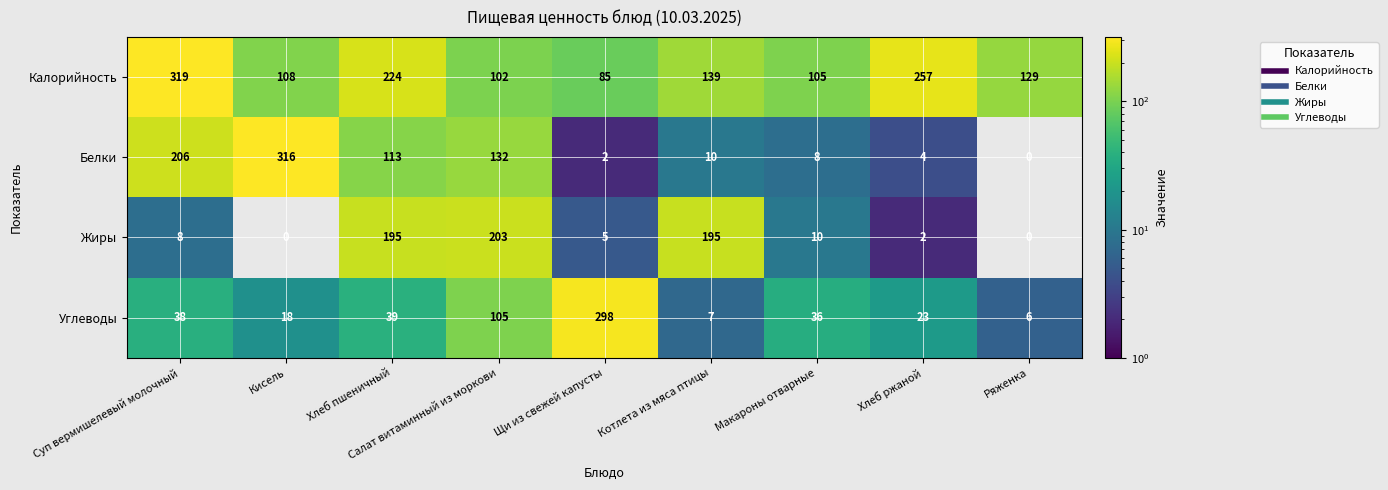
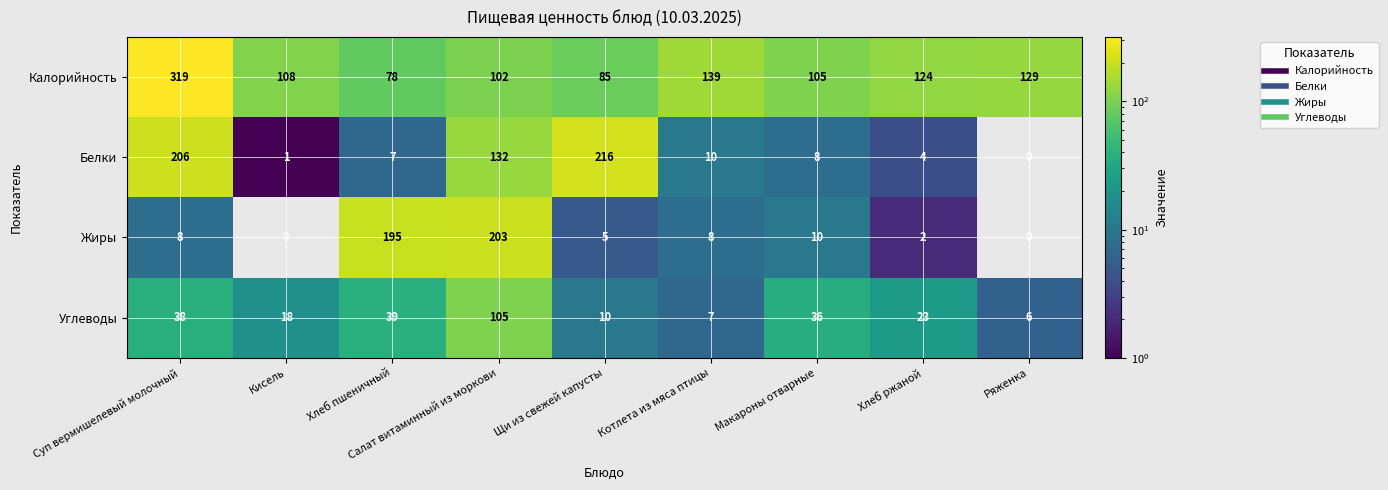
Калорийность, Хлеб пшеничный: 224 -> 78
Калорийность, Хлеб ржаной: 257 -> 124
Белки, Кисель: 316 -> 1
Белки, Хлеб пшеничный: 113 -> 7
Белки, Щи из свежей капусты: 2 -> 216
Жиры, Котлета из мяса птицы: 195 -> 8
Углеводы, Щи из свежей капусты: 298 -> 10
